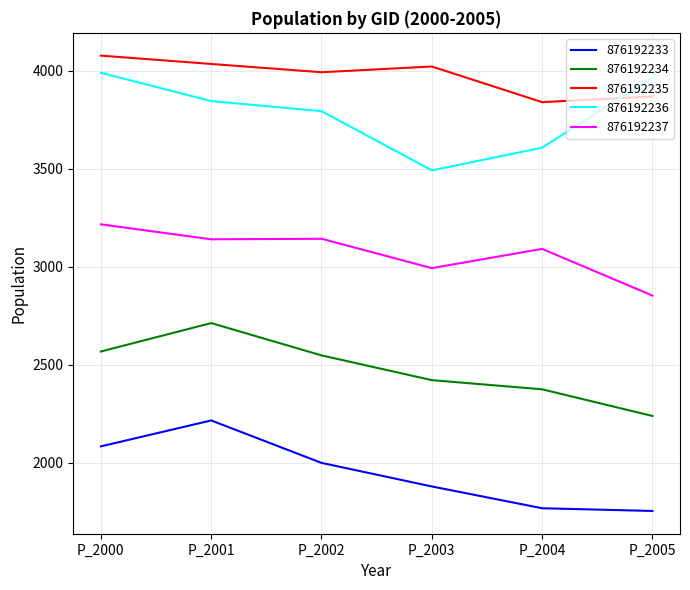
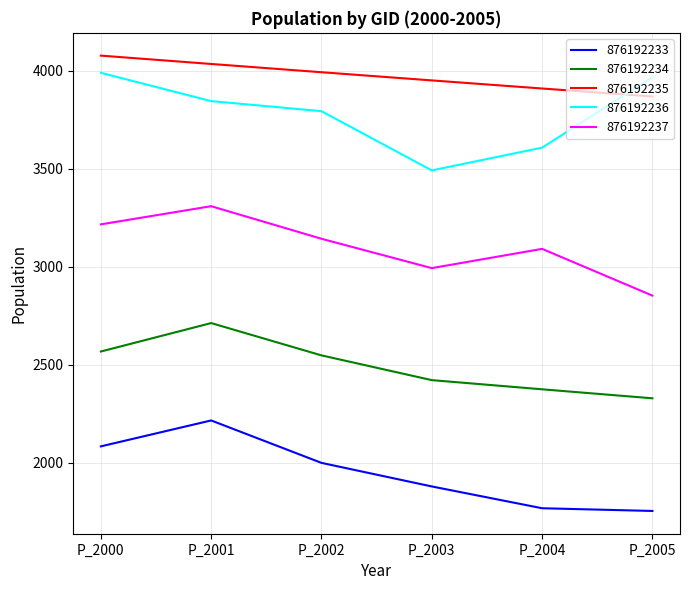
876192237, P_2001: 3140 -> 3310
876192235, P_2003: 4020 -> 3950
876192235, P_2004: 3840 -> 3910
876192234, P_2005: 2240 -> 2330
